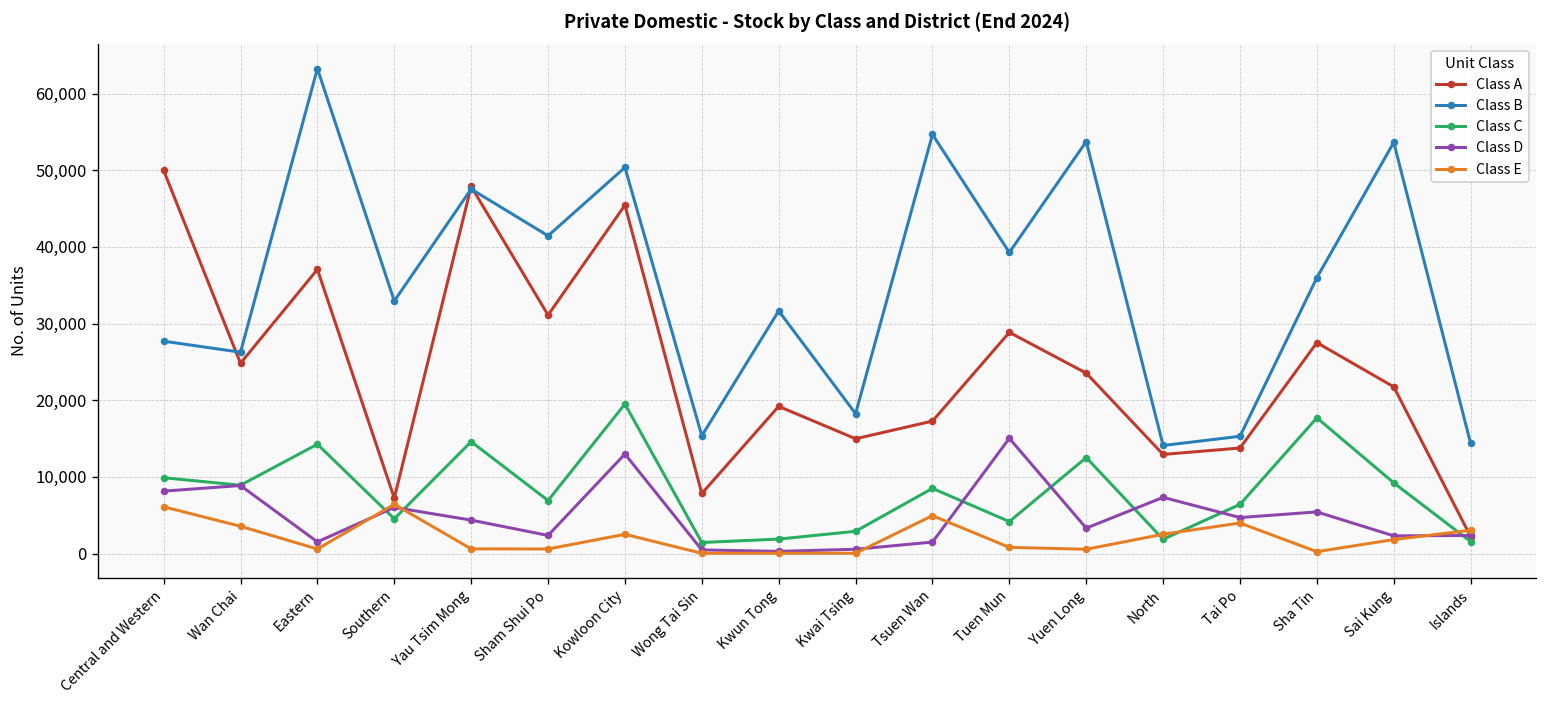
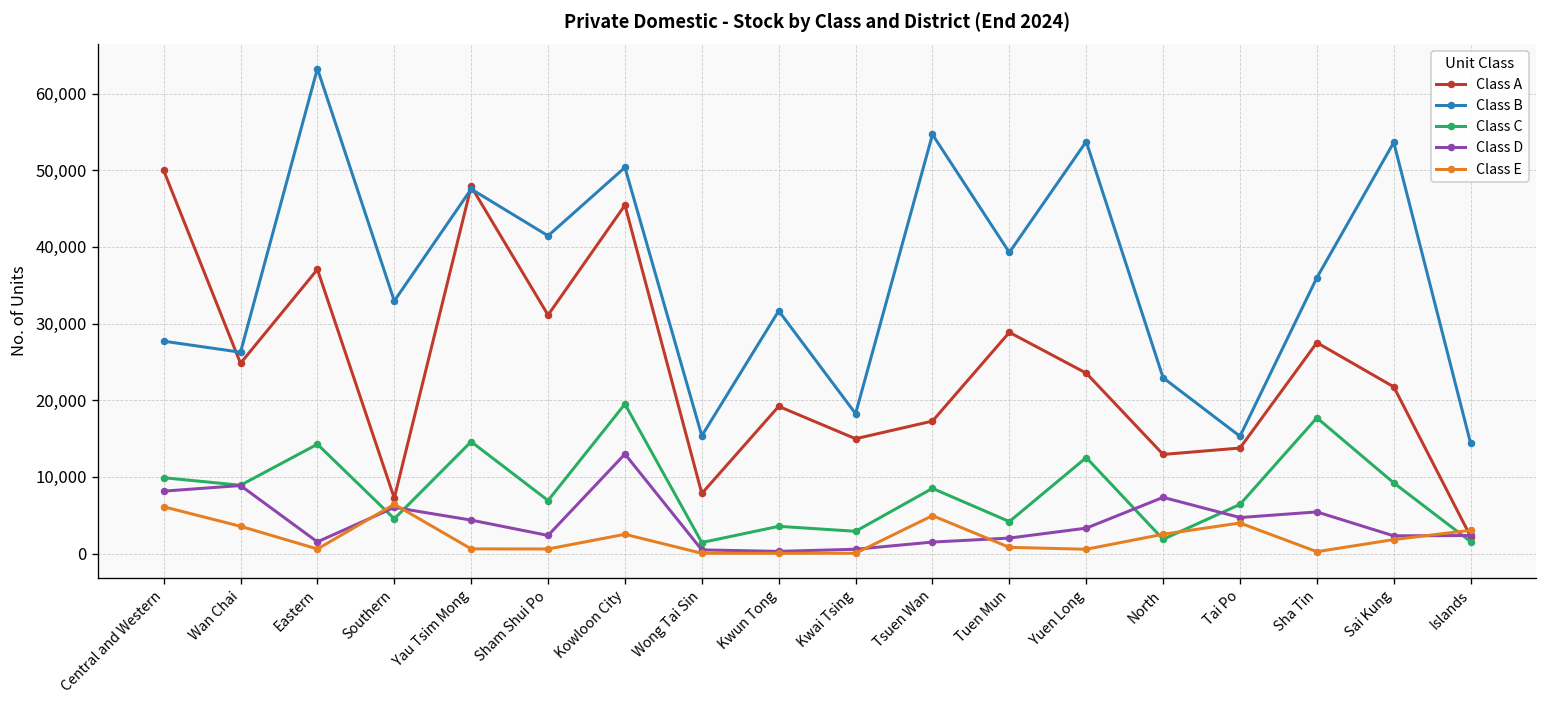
Class C, Kwun Tong: 2,000 -> 4,000
Class D, Tuen Mun: 15,000 -> 2,000
Class B, North: 14,000 -> 23,000
